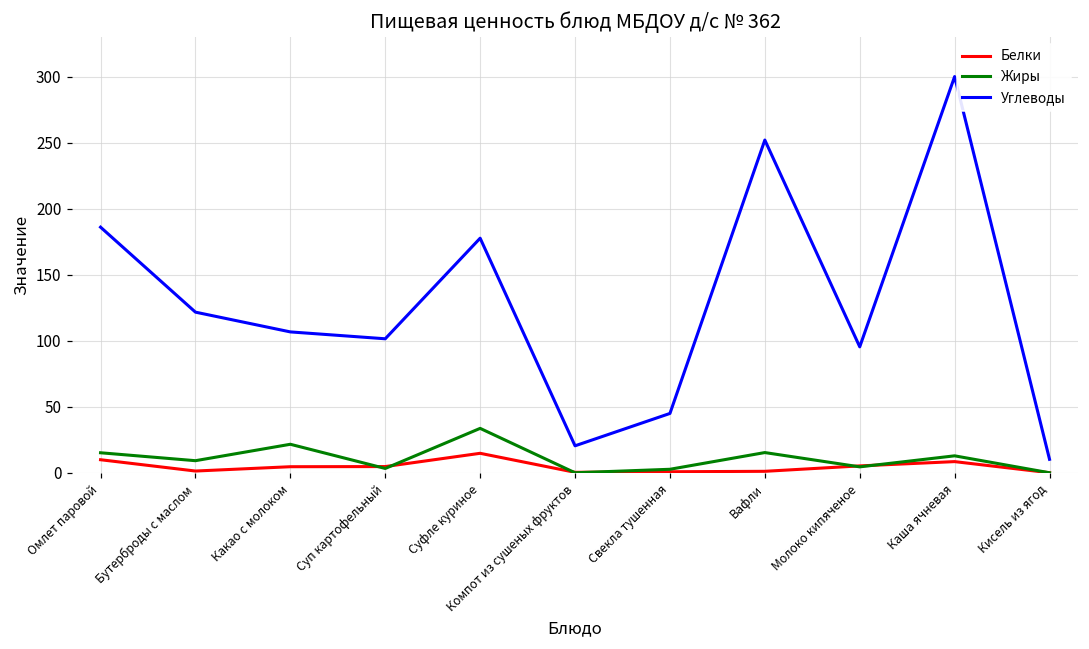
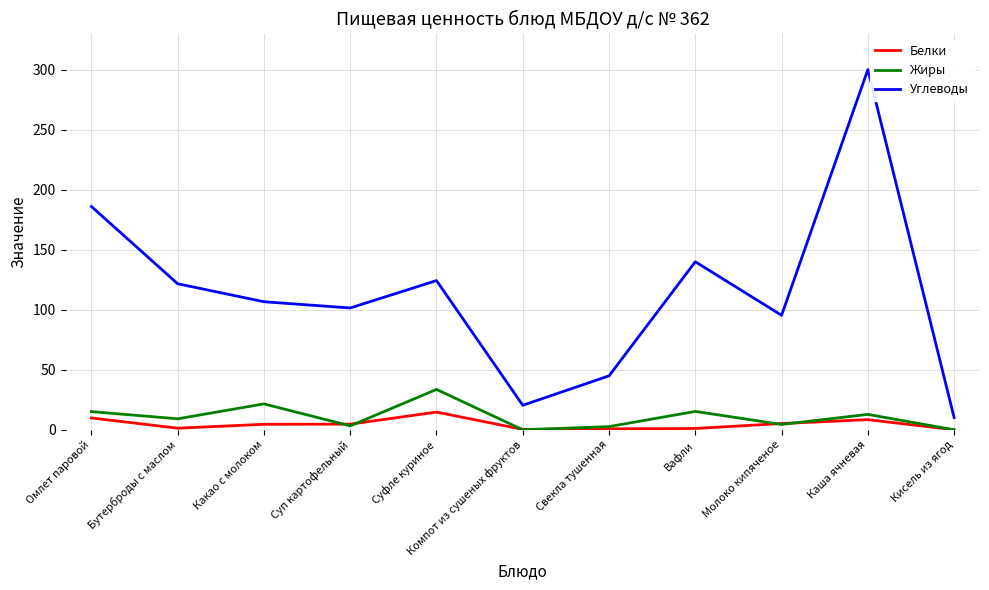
Углеводы, Суфле куриное: 178 -> 124
Углеводы, Вафли: 252 -> 140
